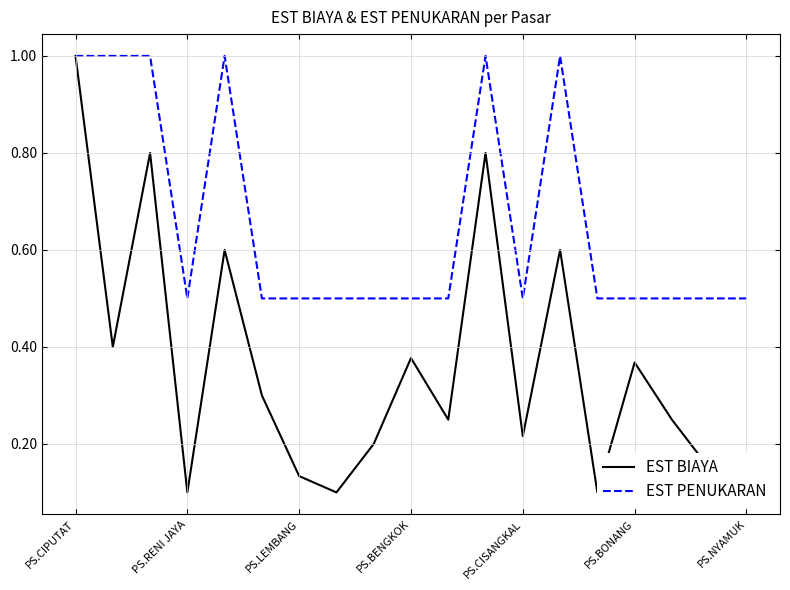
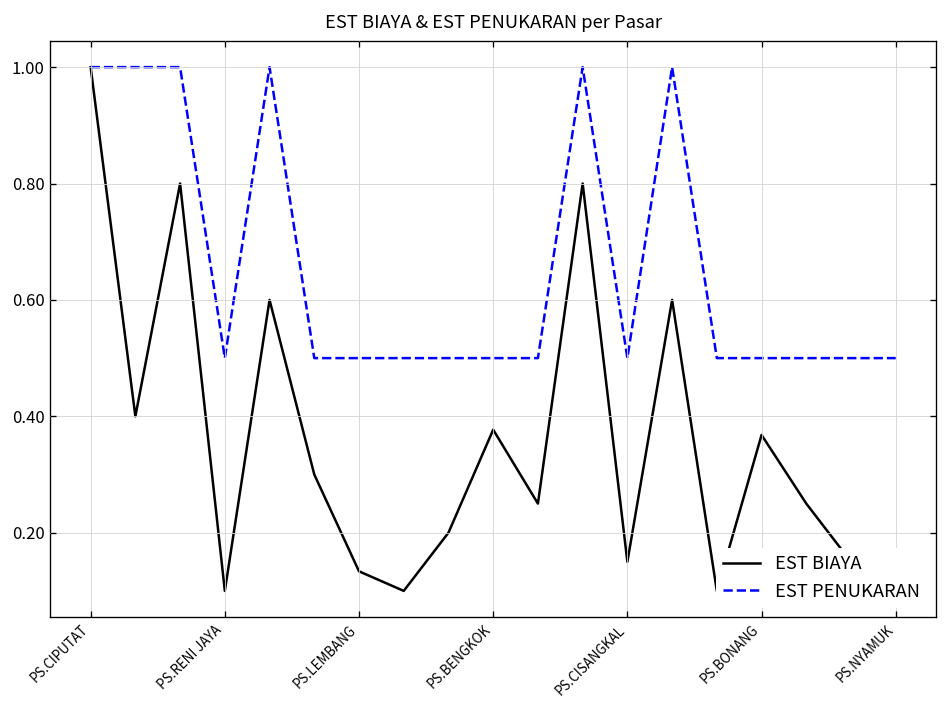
EST BIAYA, PS.CISANGKAL: 0.22 -> 0.15
